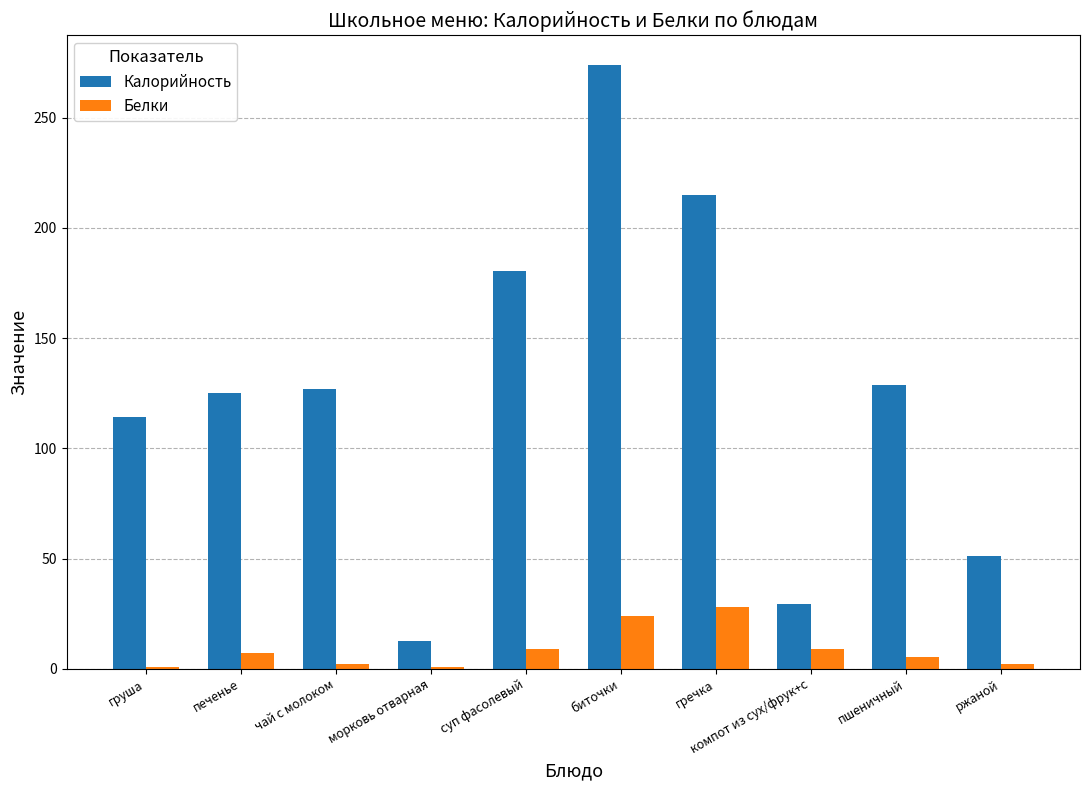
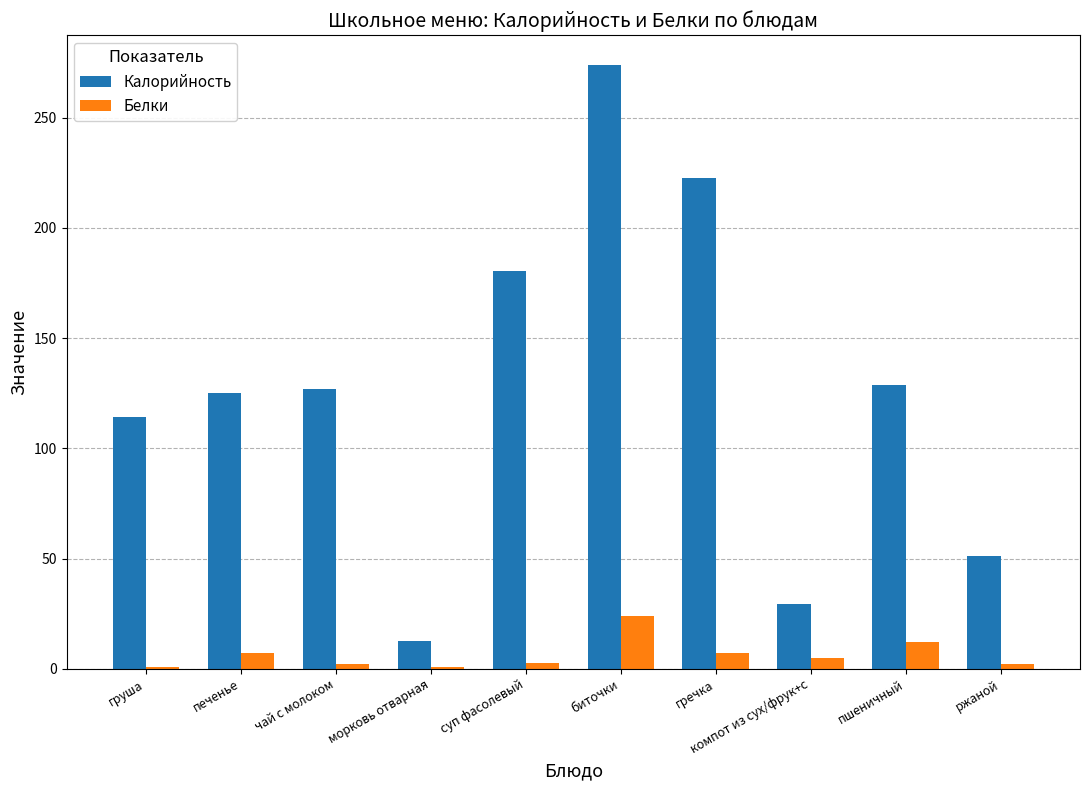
Белки, суп фасолевый: 9 -> 3
Калорийность, гречка: 215 -> 223
Белки, гречка: 28 -> 7
Белки, компот из сух/фрук+с: 9 -> 5
Белки, пшеничный: 5 -> 12
